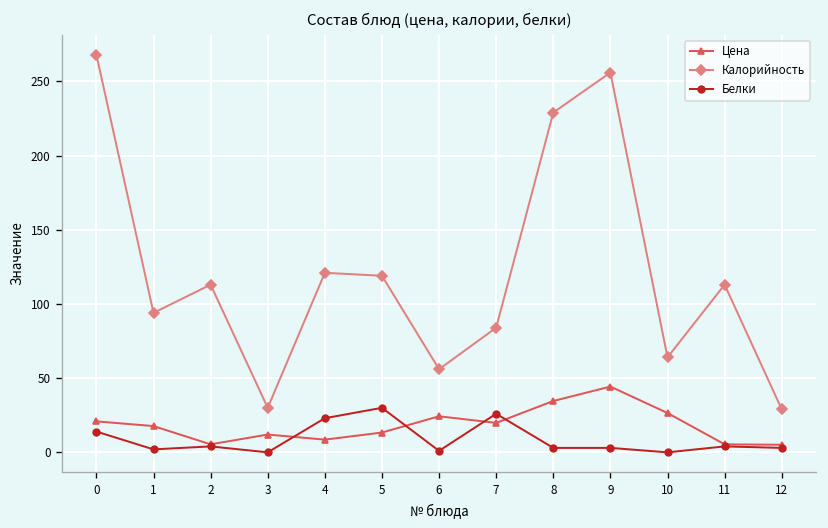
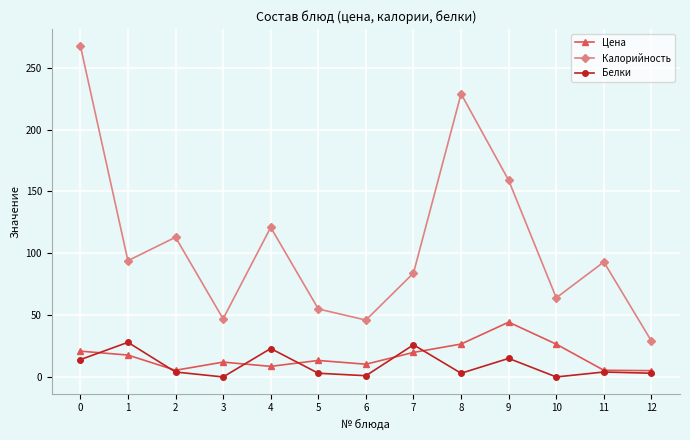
Белки, 1: 2 -> 28
Калорийность, 3: 30 -> 47
Калорийность, 5: 119 -> 55
Белки, 5: 30 -> 3
Цена, 6: 24 -> 10
Калорийность, 6: 56 -> 46
Цена, 8: 35 -> 27
Калорийность, 9: 256 -> 159
Белки, 9: 3 -> 15
Калорийность, 11: 113 -> 93
